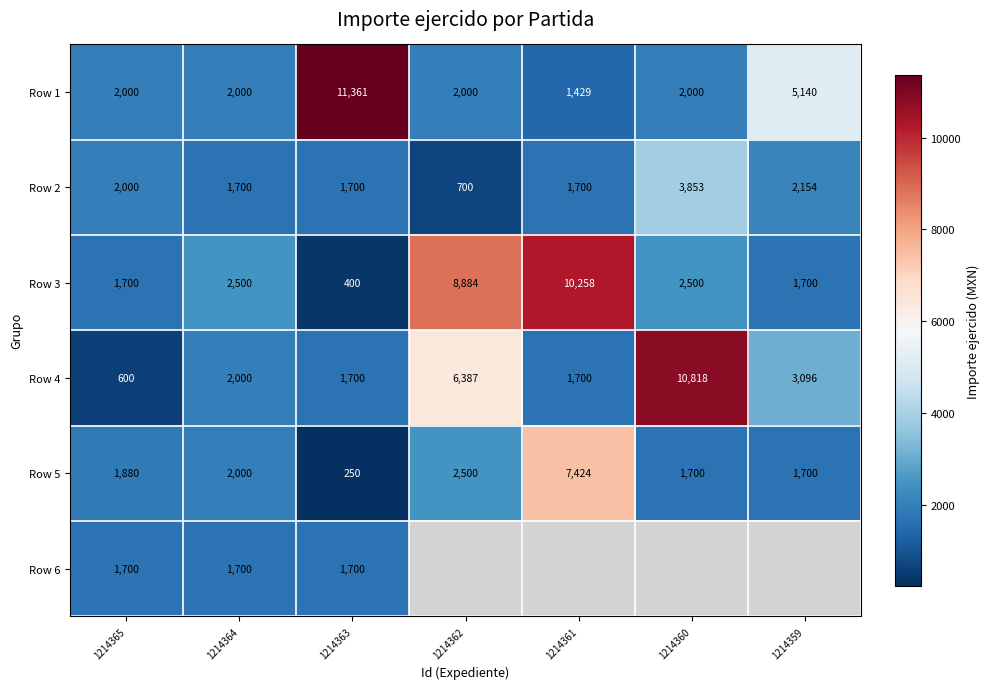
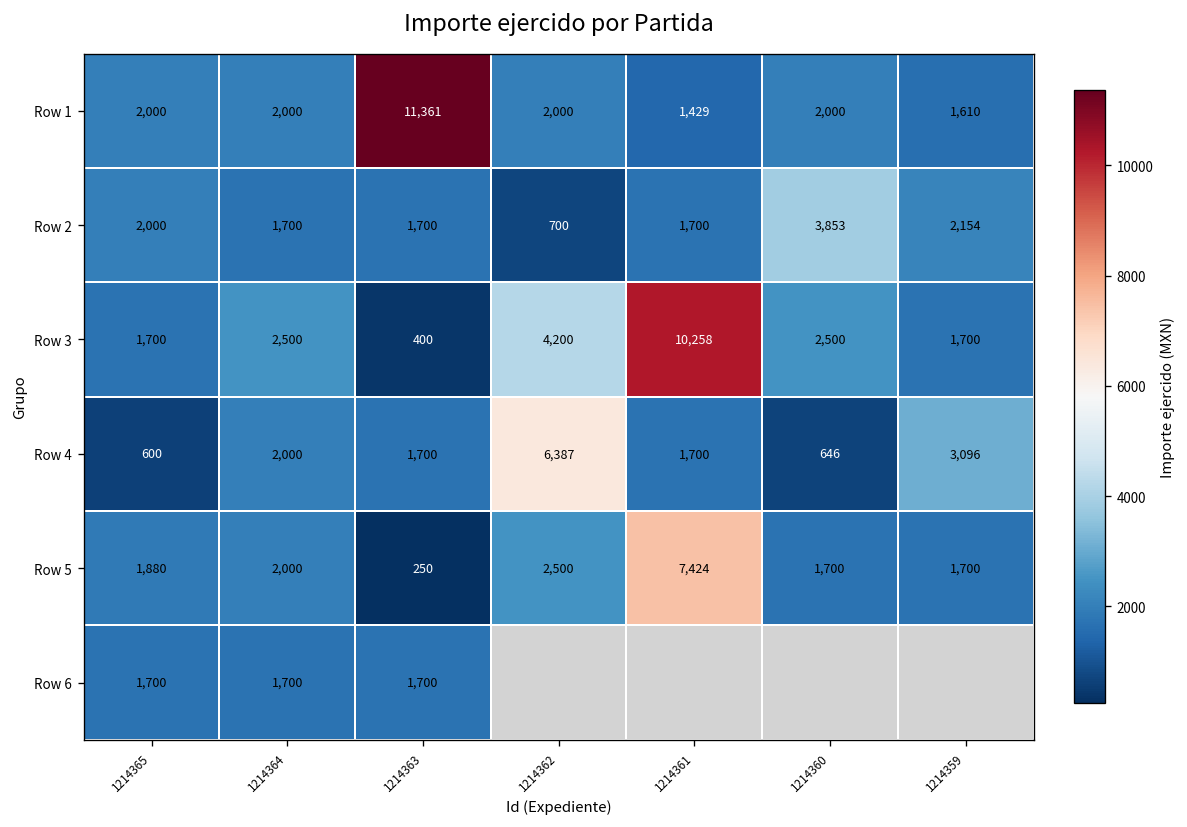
Row 1, 1214359: 5,140 -> 1,610
Row 3, 1214362: 8,884 -> 4,200
Row 4, 1214360: 10,818 -> 646
